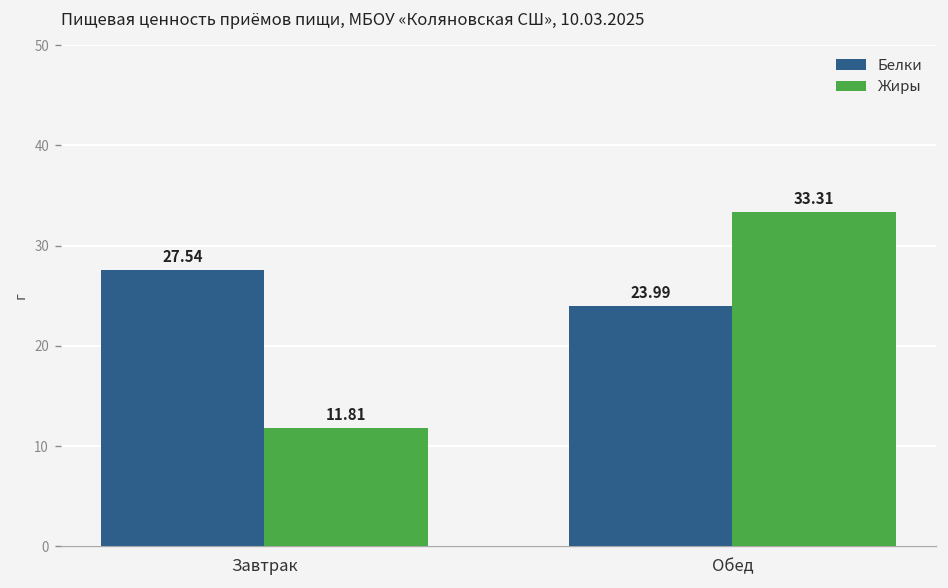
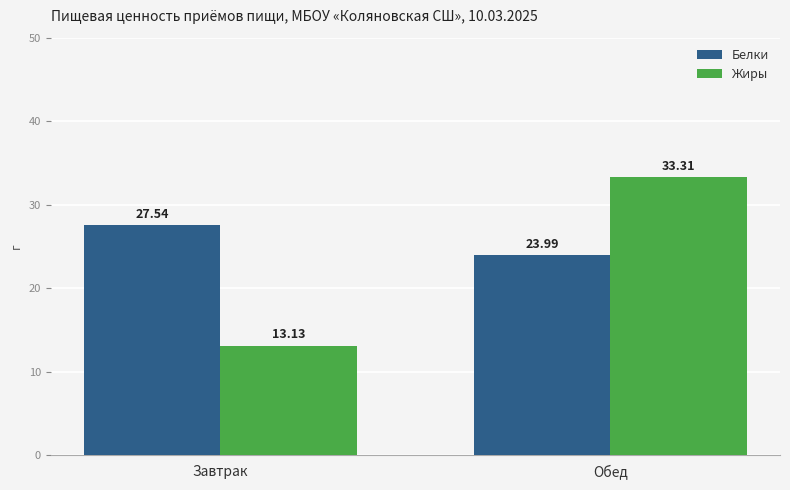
Жиры, Завтрак: 11.81 -> 13.13
